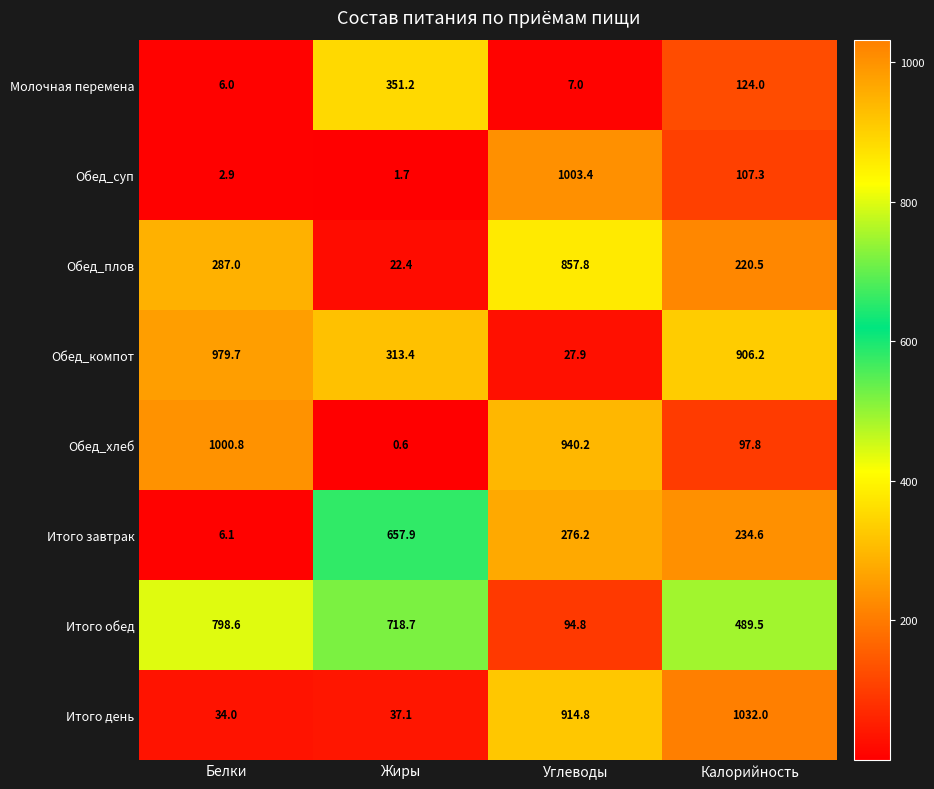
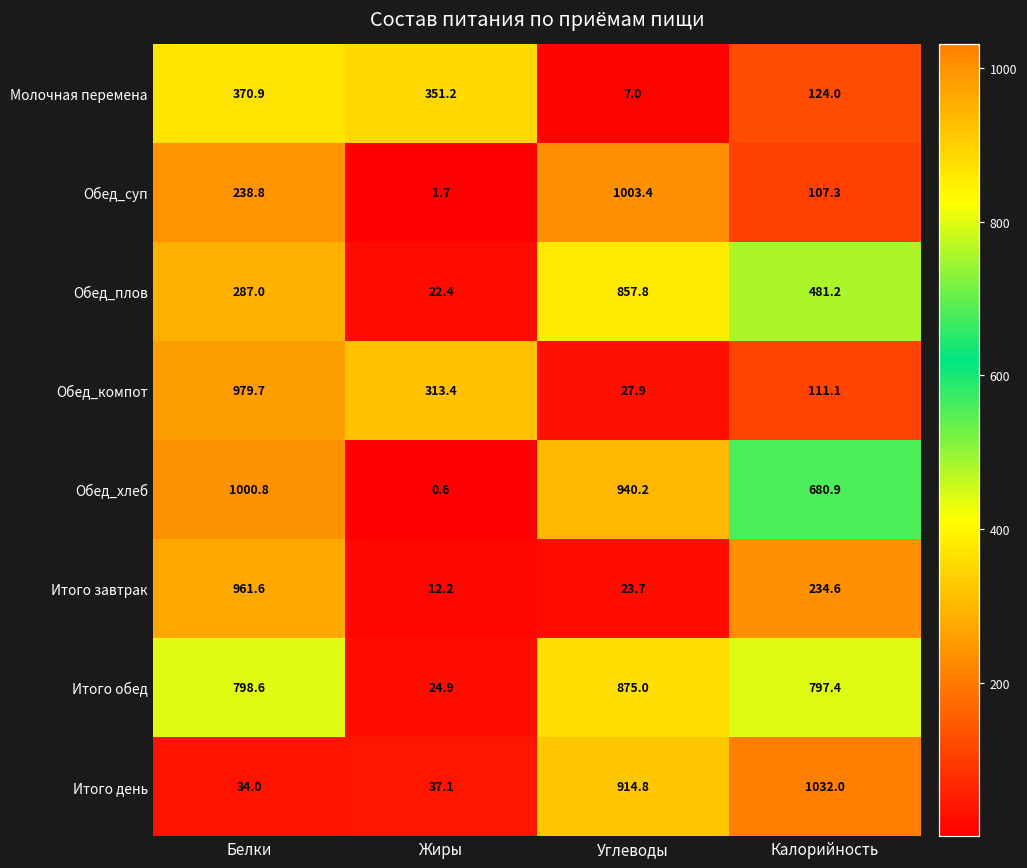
Молочная перемена, Белки: 6.0 -> 370.9
Обед_суп, Белки: 2.9 -> 238.8
Обед_плов, Калорийность: 220.5 -> 481.2
Обед_компот, Калорийность: 906.2 -> 111.1
Обед_хлеб, Калорийность: 97.8 -> 680.9
Итого завтрак, Белки: 6.1 -> 961.6
Итого завтрак, Жиры: 657.9 -> 12.2
Итого завтрак, Углеводы: 276.2 -> 23.7
Итого обед, Жиры: 718.7 -> 24.9
Итого обед, Углеводы: 94.8 -> 875.0
Итого обед, Калорийность: 489.5 -> 797.4
